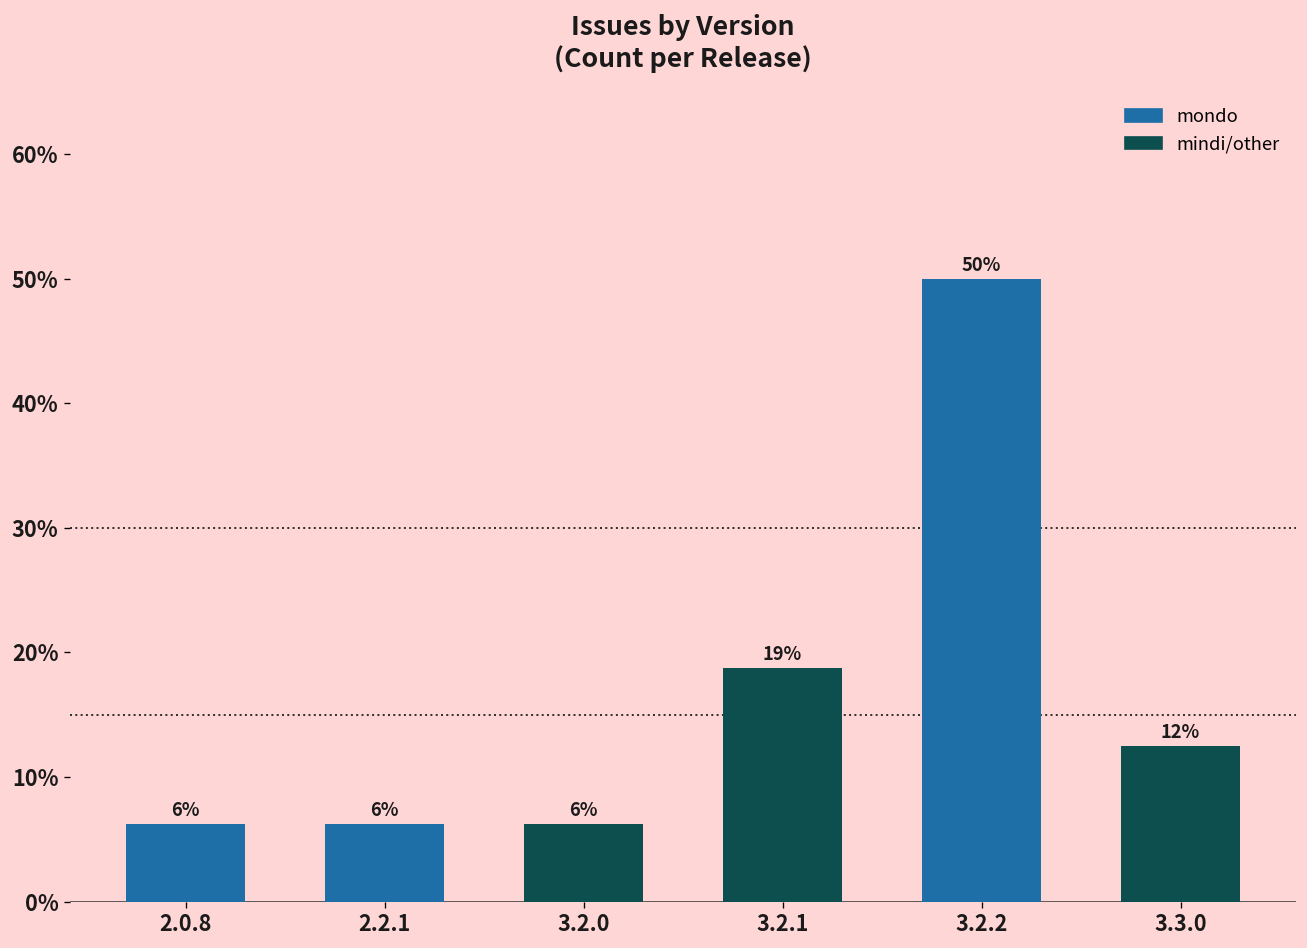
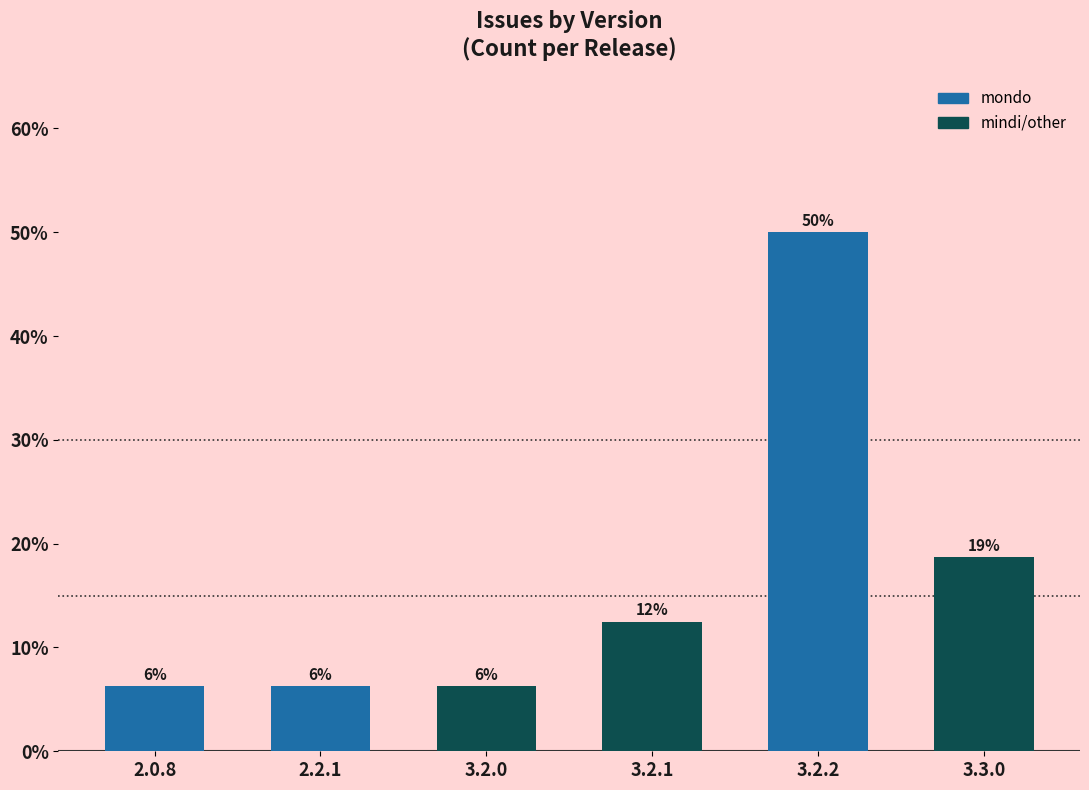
3.2.1: 19% -> 12%
3.3.0: 12% -> 19%
